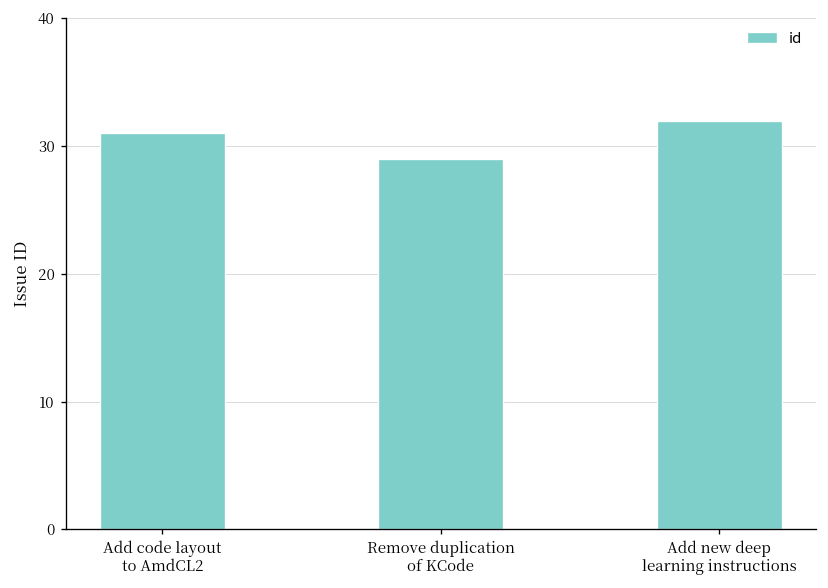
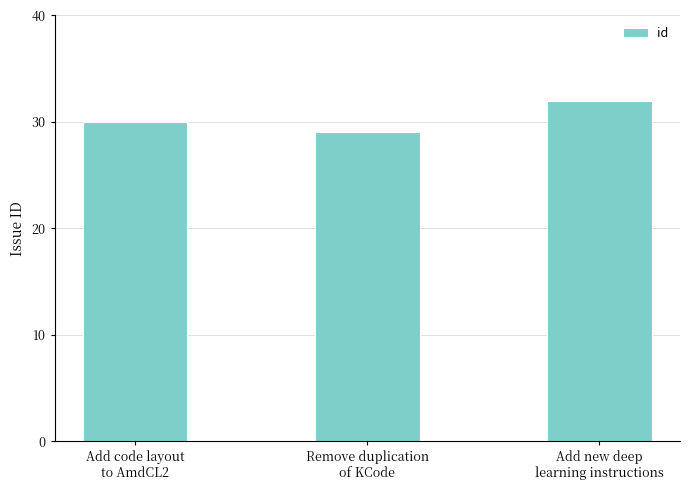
Add code layout to AmdCL2: 31 -> 30
